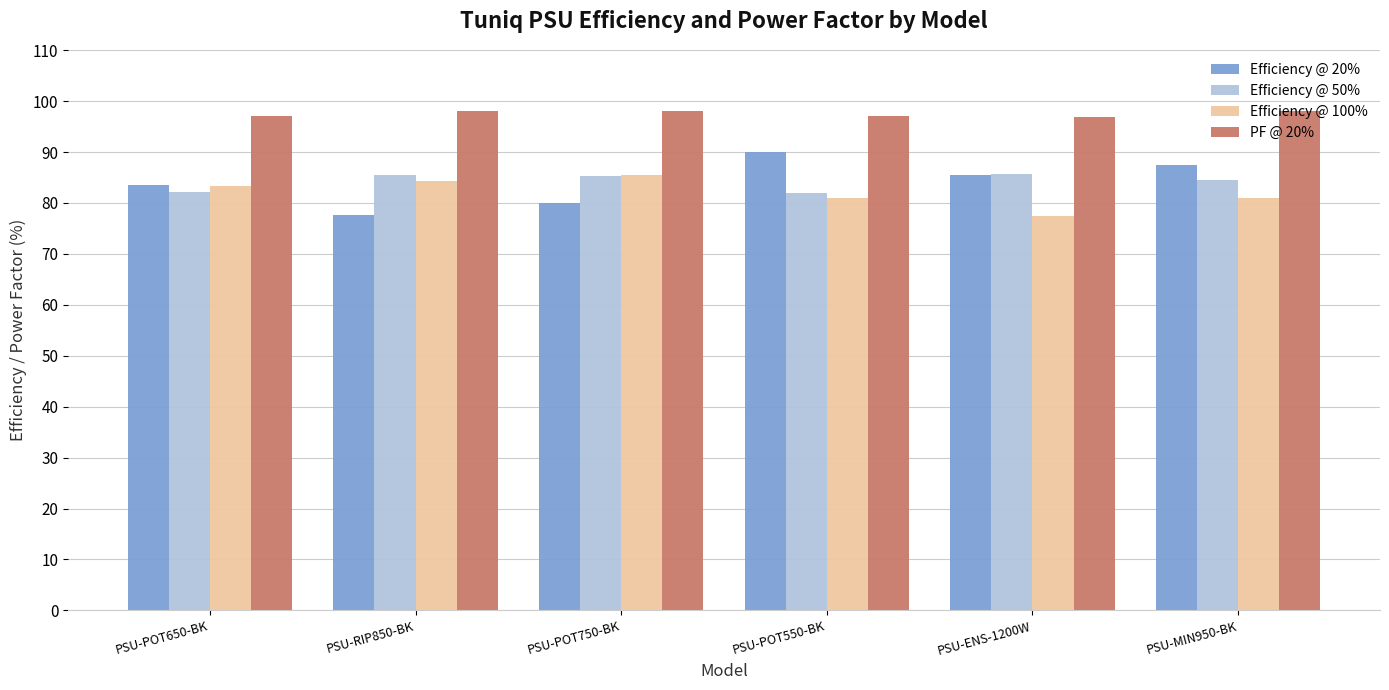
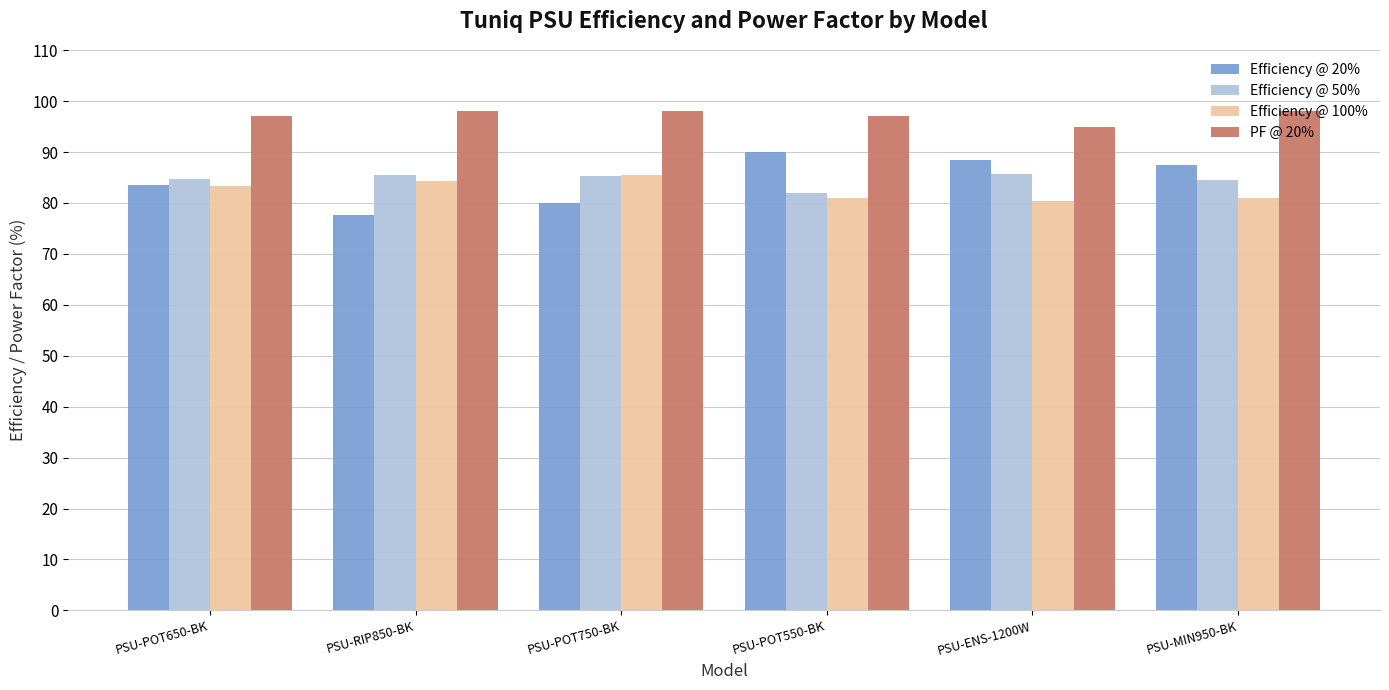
Efficiency @ 50%, PSU-POT650-BK: 82 -> 85
Efficiency @ 20%, PSU-ENS-1200W: 86 -> 88
Efficiency @ 100%, PSU-ENS-1200W: 78 -> 80
PF @ 20%, PSU-ENS-1200W: 97 -> 95
